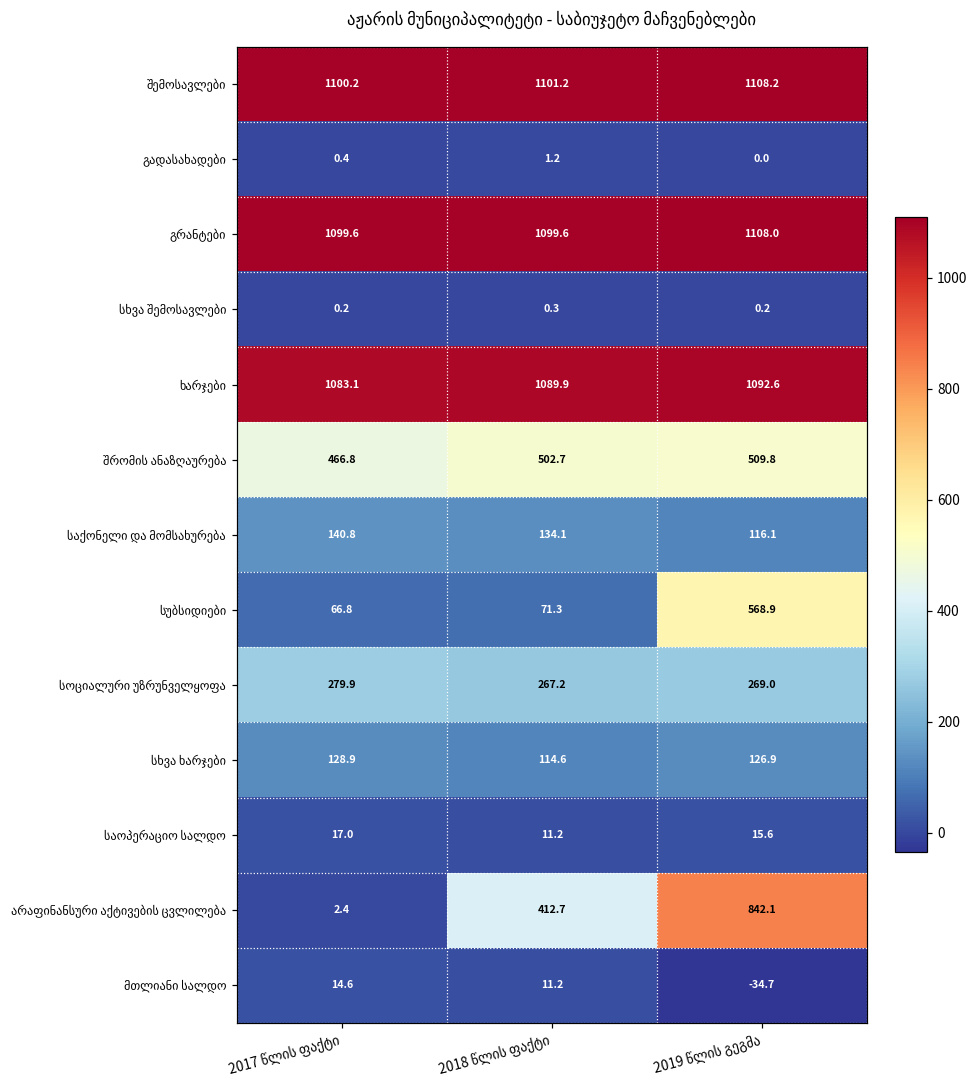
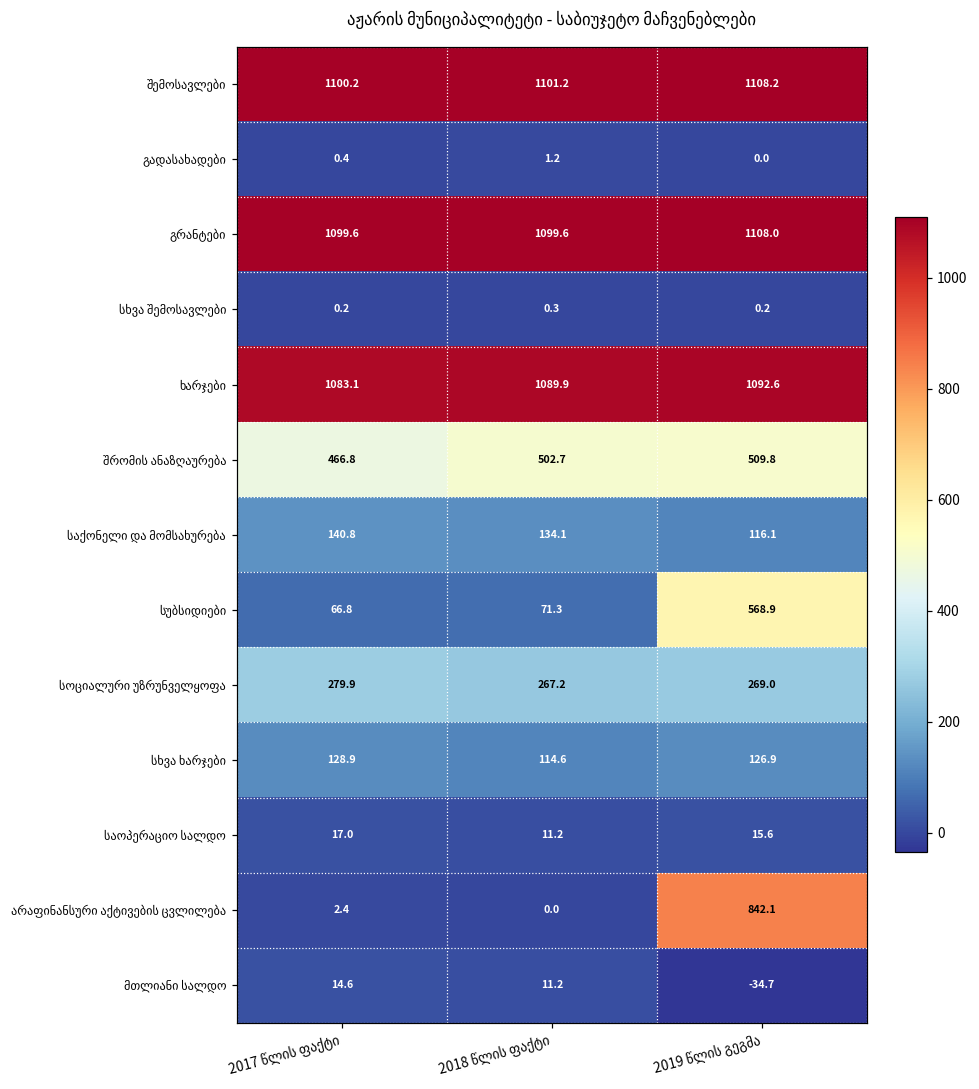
არაფინანსური აქტივების ცვლილება, 2018 წლის ფაქტი: 412.7 -> 0.0
